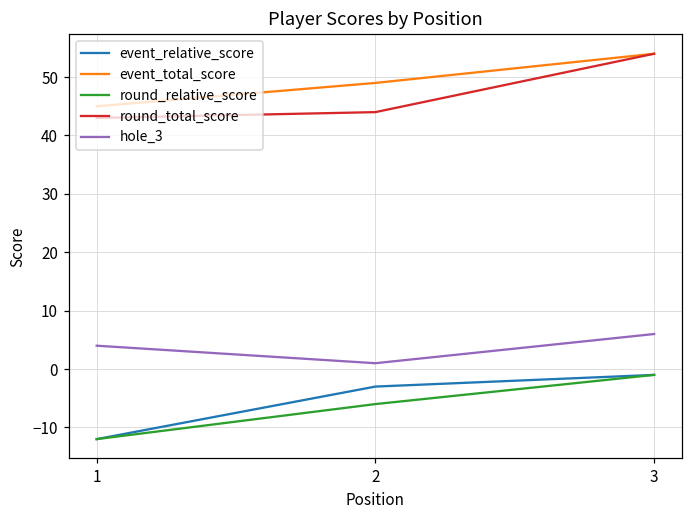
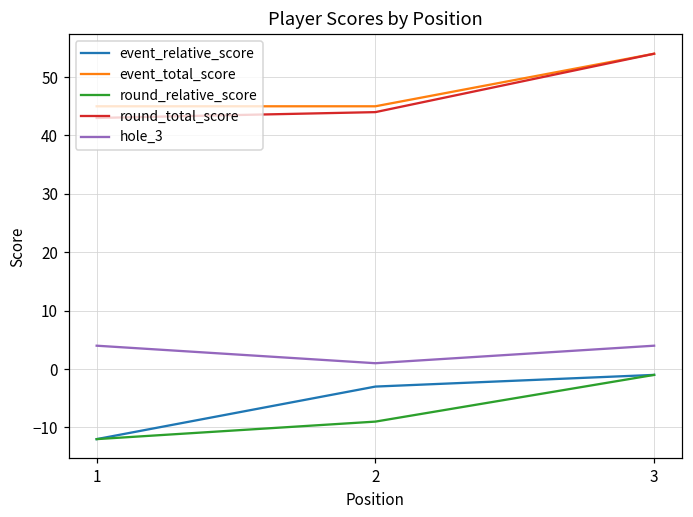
event_total_score, 2: 49 -> 45
round_relative_score, 2: -6 -> -9
hole_3, 3: 6 -> 4
